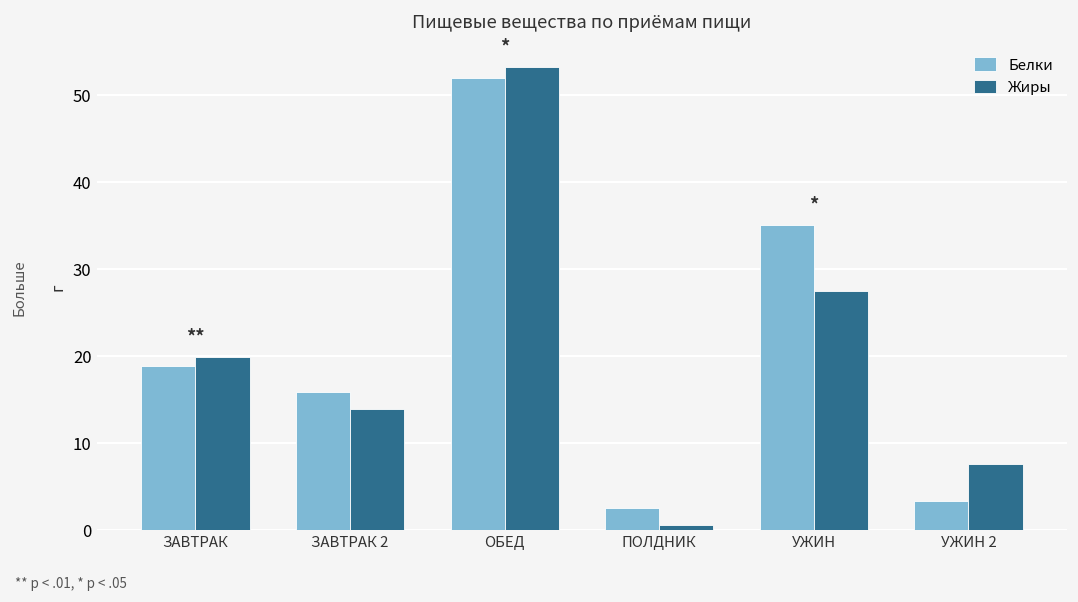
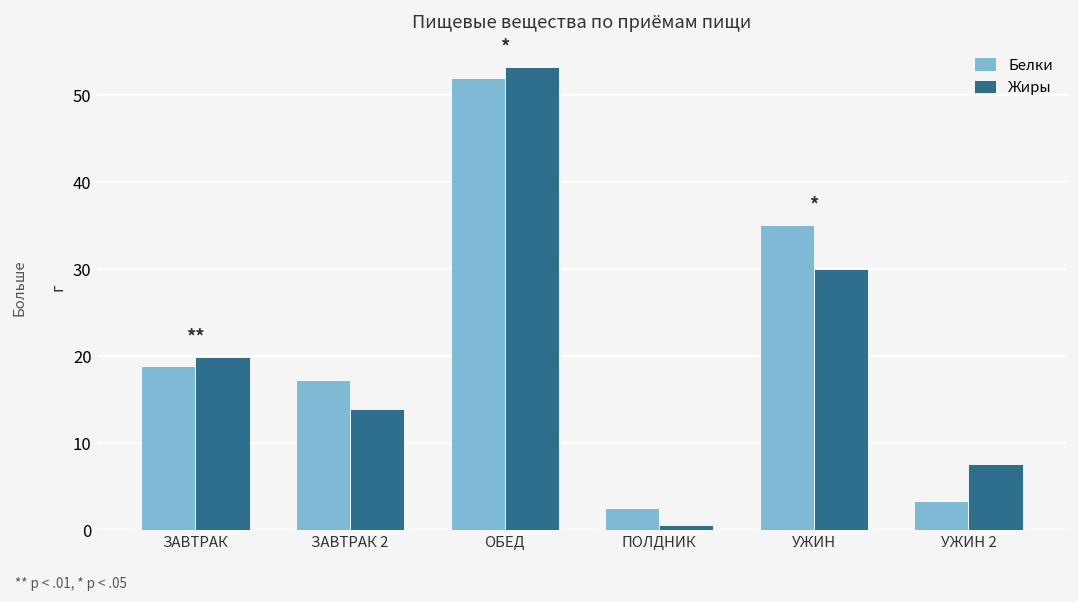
Белки, ЗАВТРАК 2: 16 -> 17
Жиры, УЖИН: 28 -> 30
